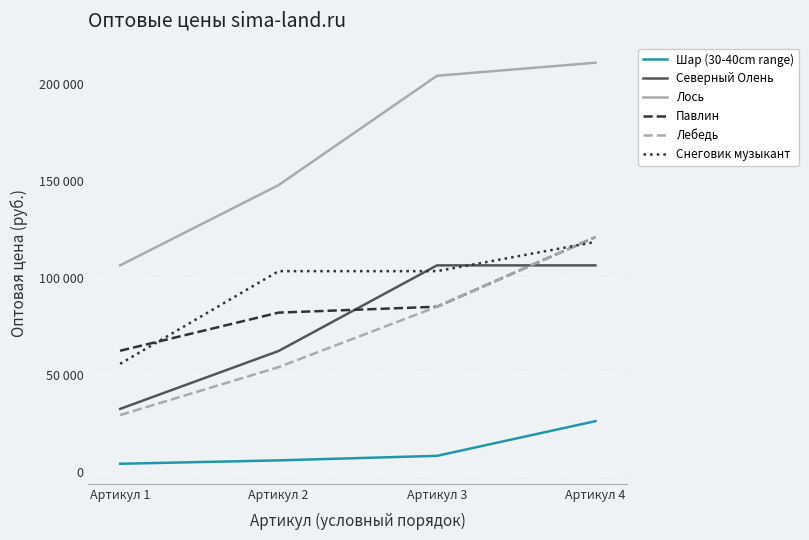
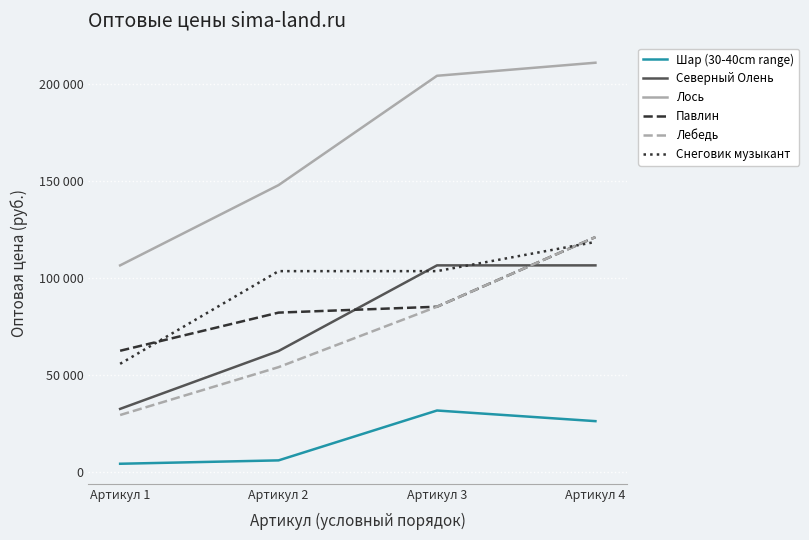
Шар (30-40cm range), Артикул 3: 8000 -> 32000
